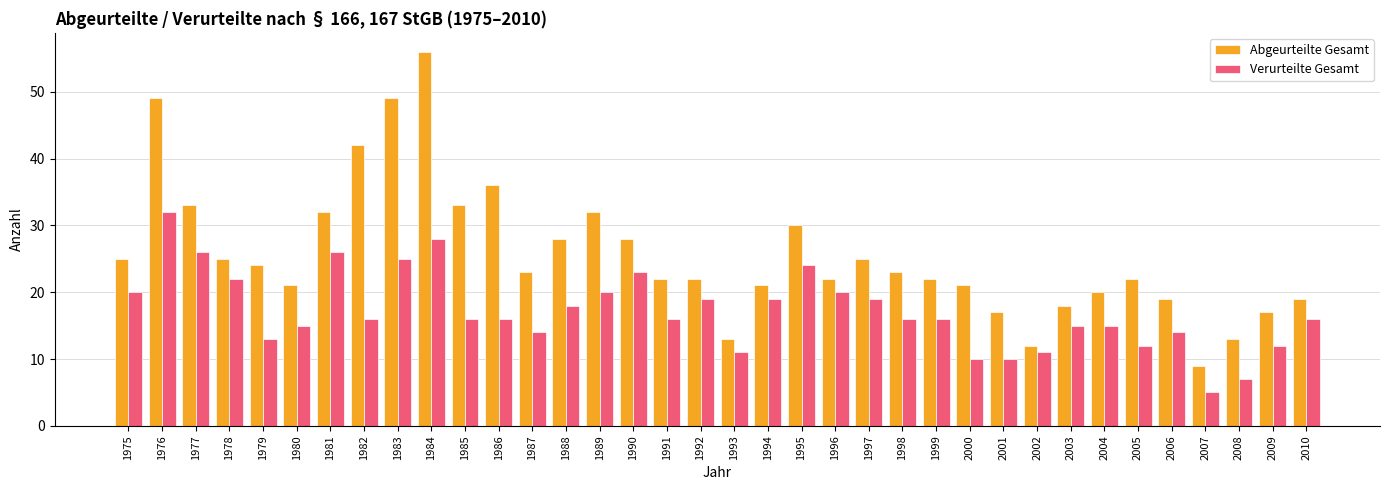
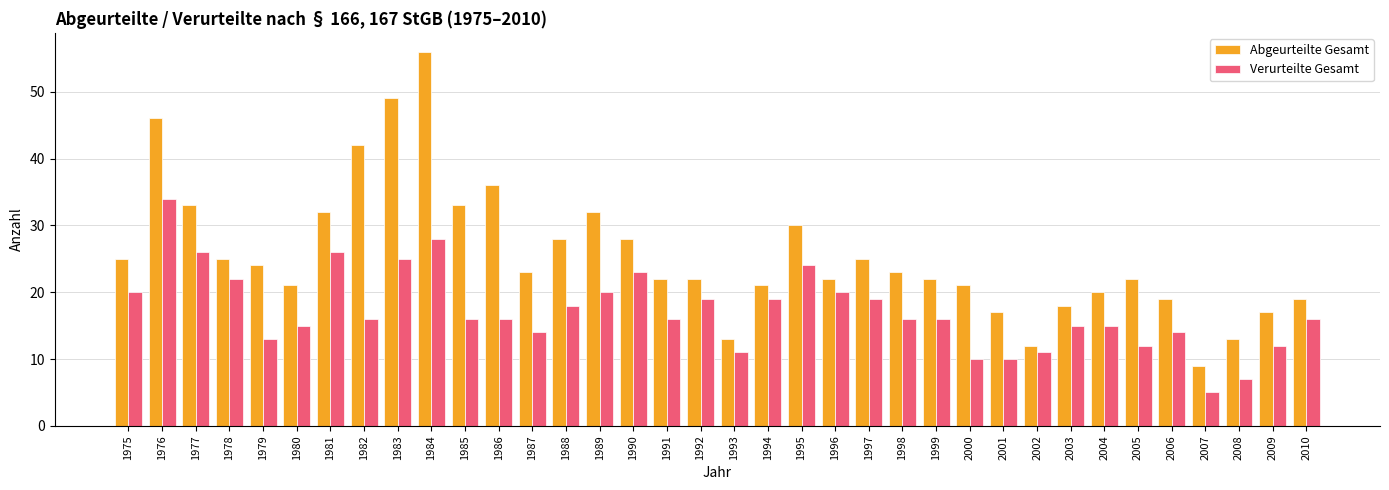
Abgeurteilte Gesamt, 1976: 49 -> 46
Verurteilte Gesamt, 1976: 32 -> 34
